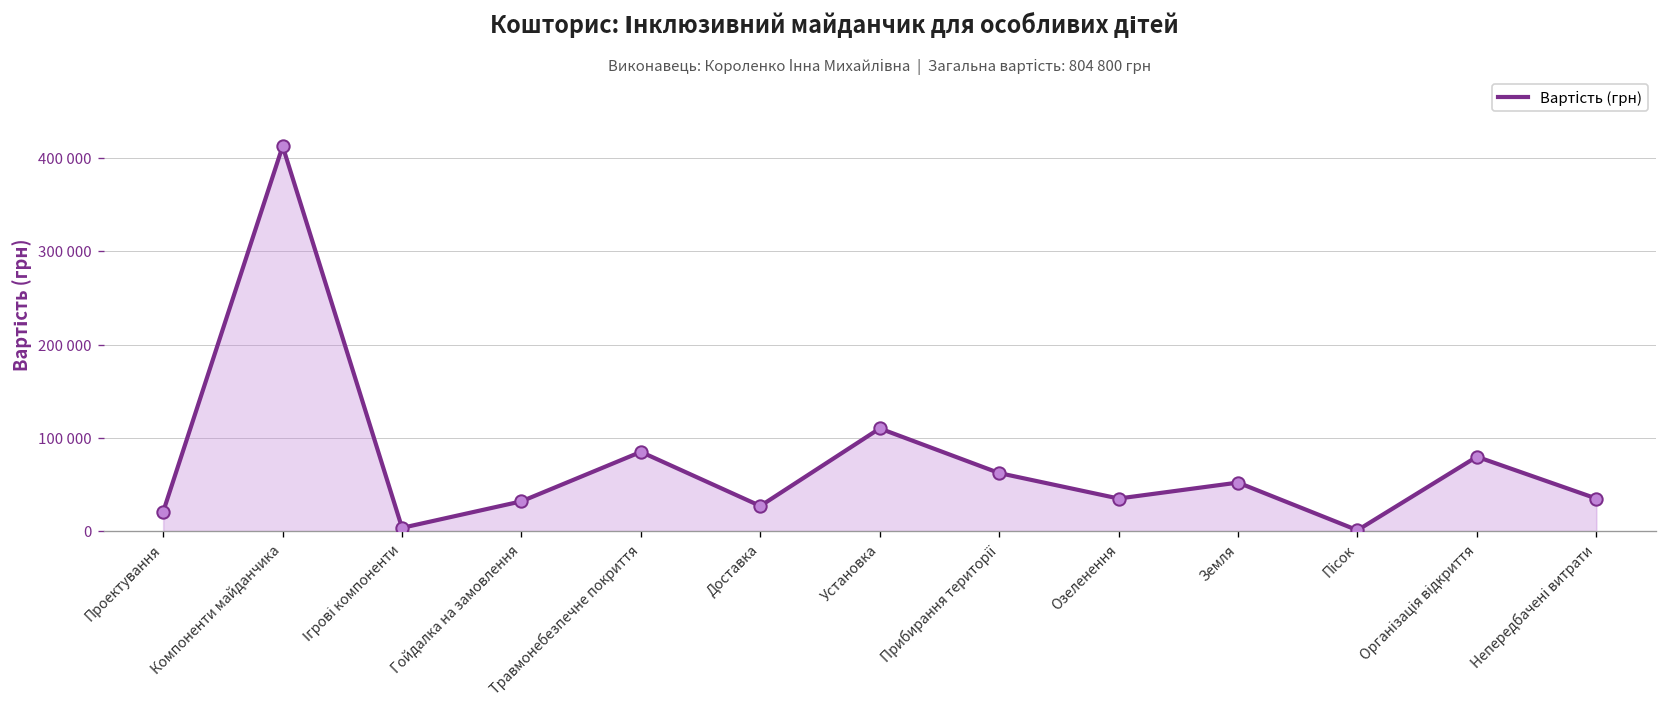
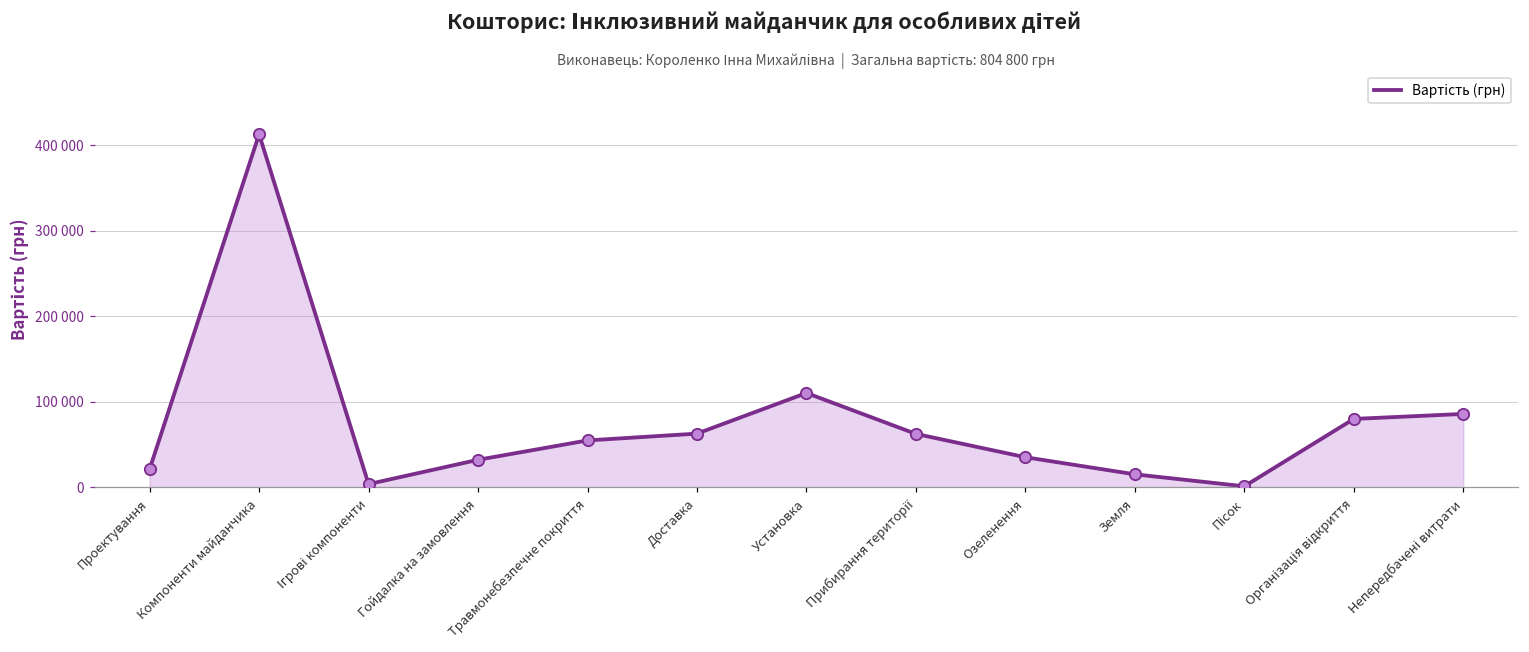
Травмонебезпечне покриття: 90000 -> 50000
Доставка: 30000 -> 60000
Земля: 50000 -> 20000
Непередбачені витрати: 40000 -> 90000
